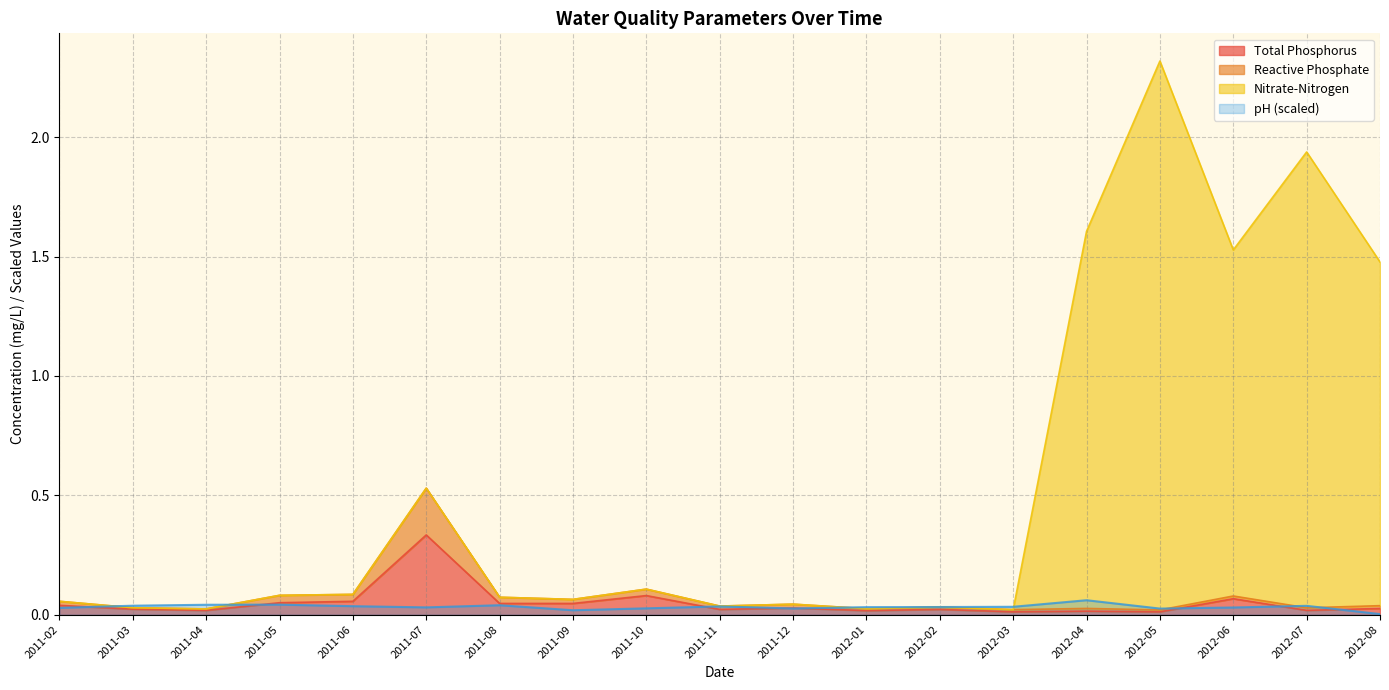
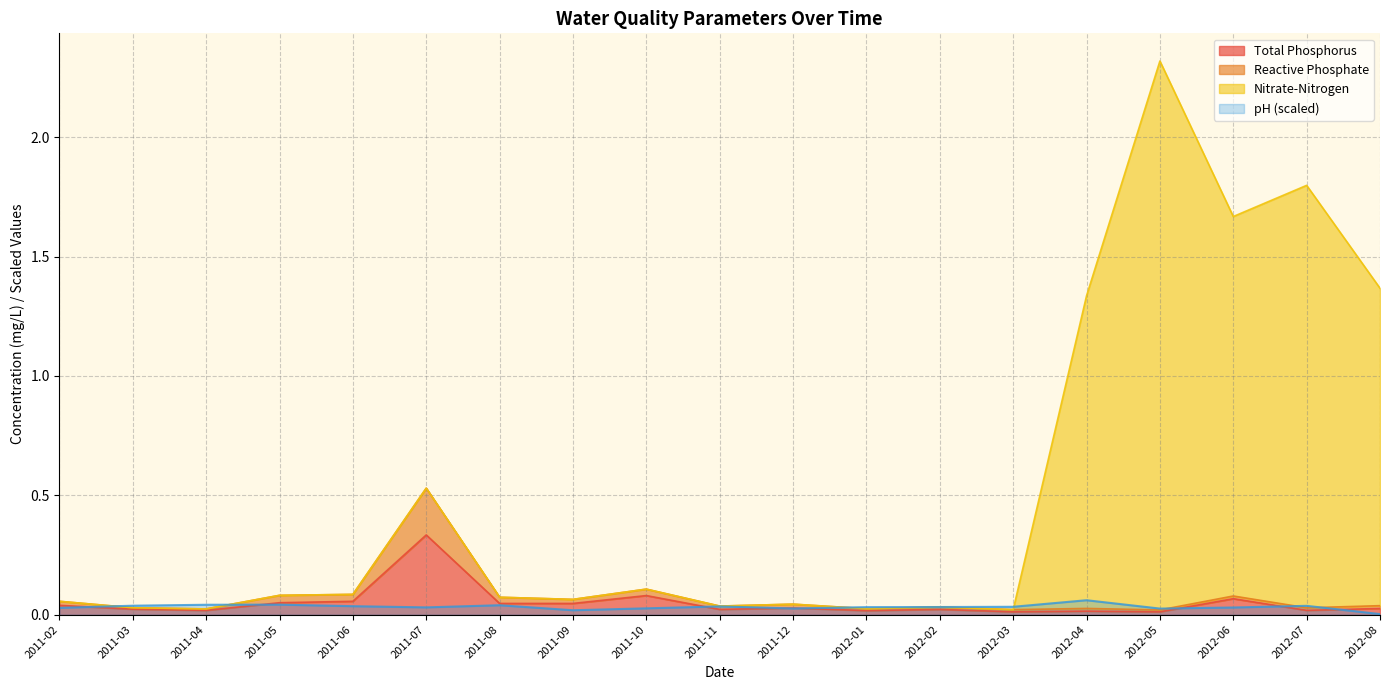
Nitrate-Nitrogen, 2012-04: 1.58 -> 1.31
Nitrate-Nitrogen, 2012-06: 1.45 -> 1.59
Nitrate-Nitrogen, 2012-07: 1.91 -> 1.77
Nitrate-Nitrogen, 2012-08: 1.44 -> 1.33
